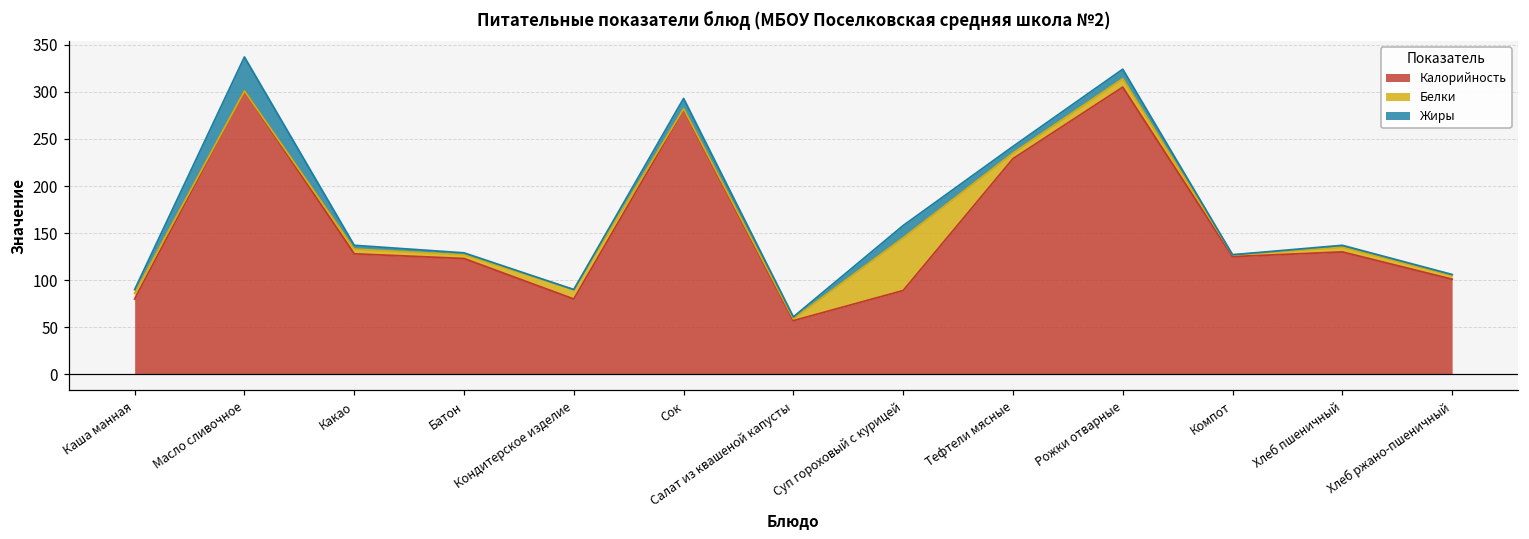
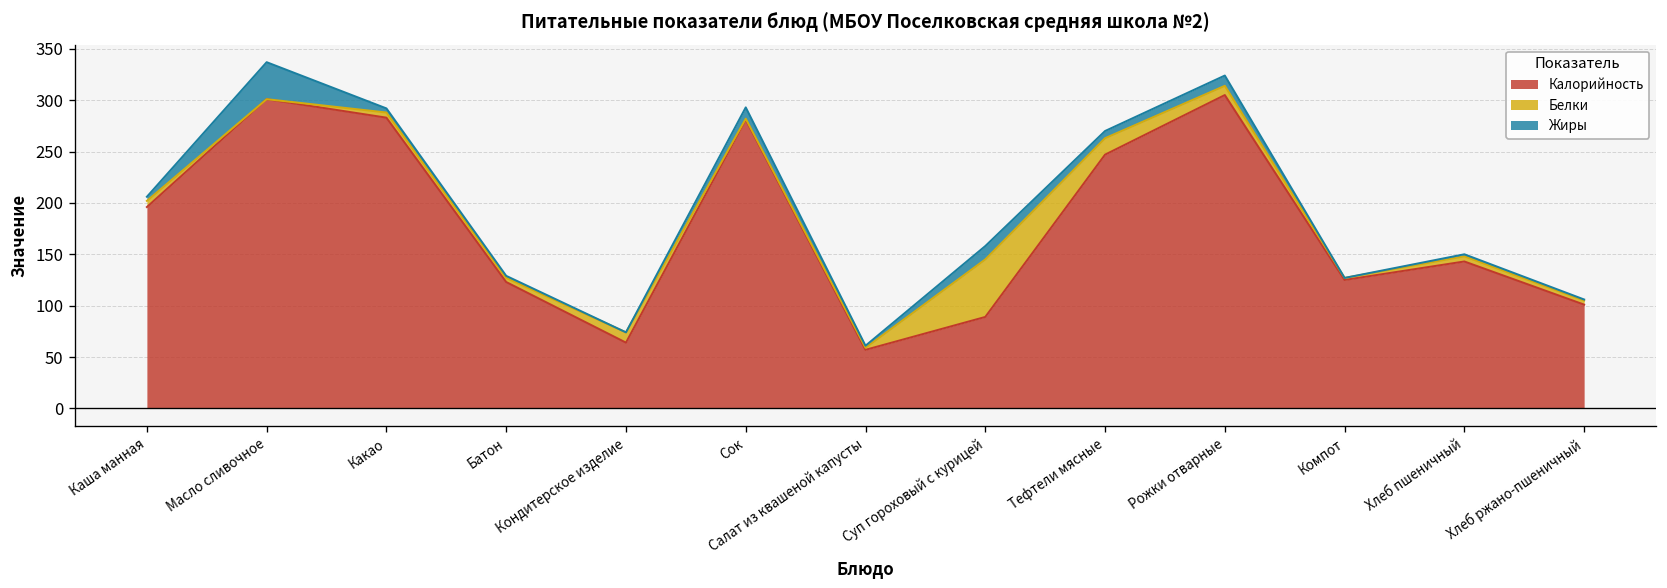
Калорийность, Каша манная: 80 -> 200
Калорийность, Какао: 130 -> 280
Калорийность, Кондитерское изделие: 80 -> 60
Калорийность, Тефтели мясные: 230 -> 250
Белки, Тефтели мясные: 10 -> 20
Калорийность, Хлеб пшеничный: 130 -> 140
